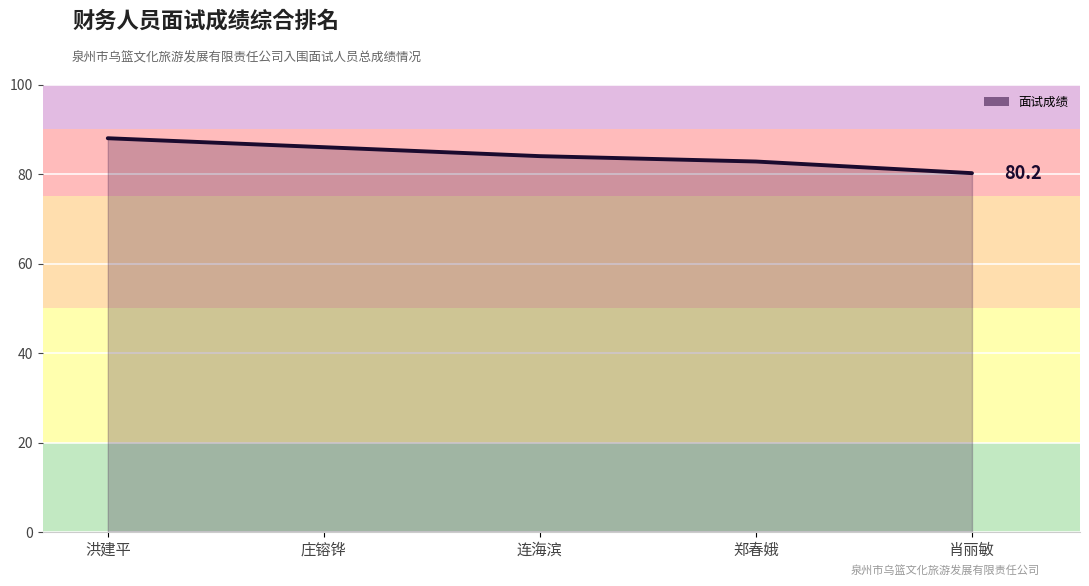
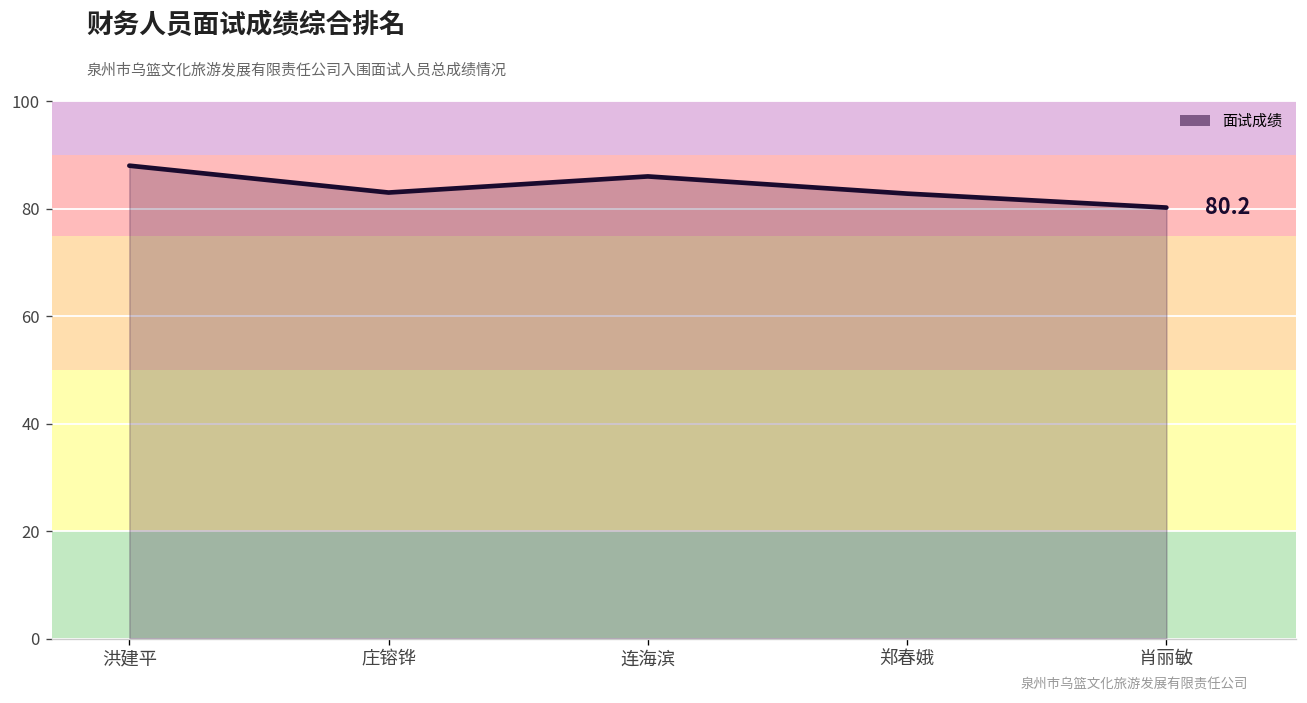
庄镕铧: 86 -> 83
连海滨: 84 -> 86
